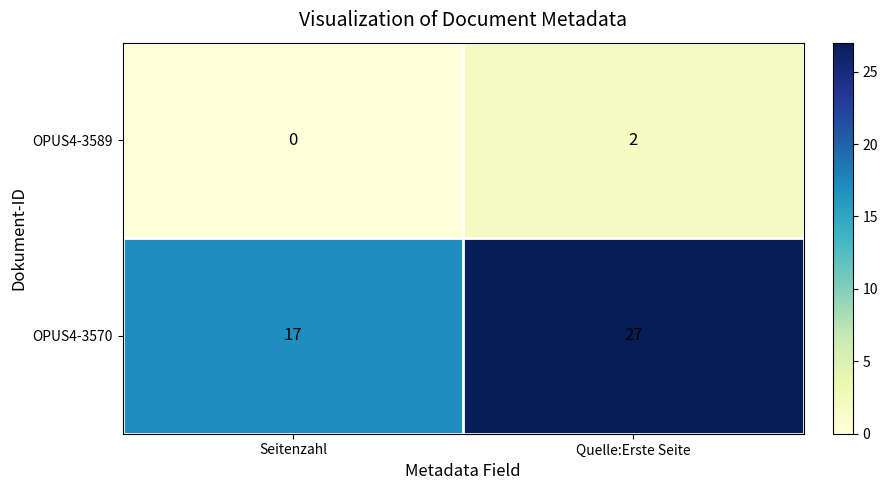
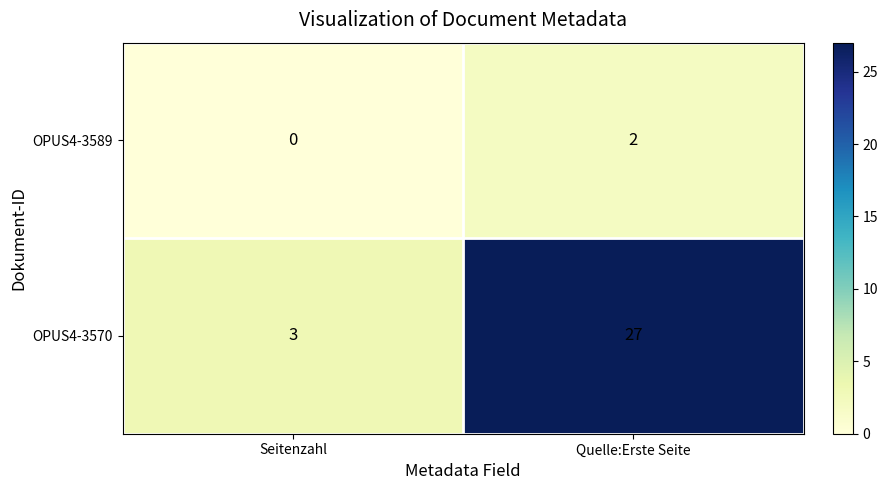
OPUS4-3570, Seitenzahl: 17 -> 3
